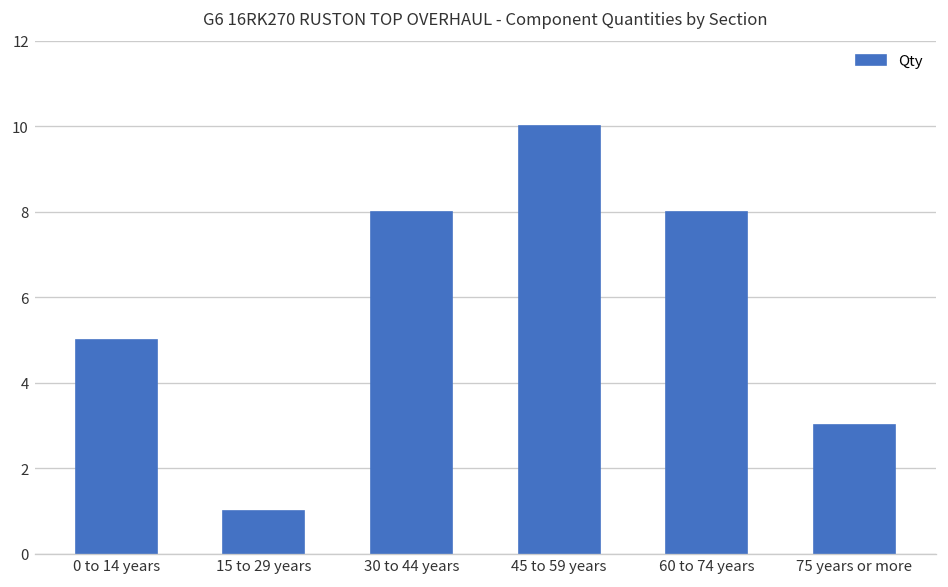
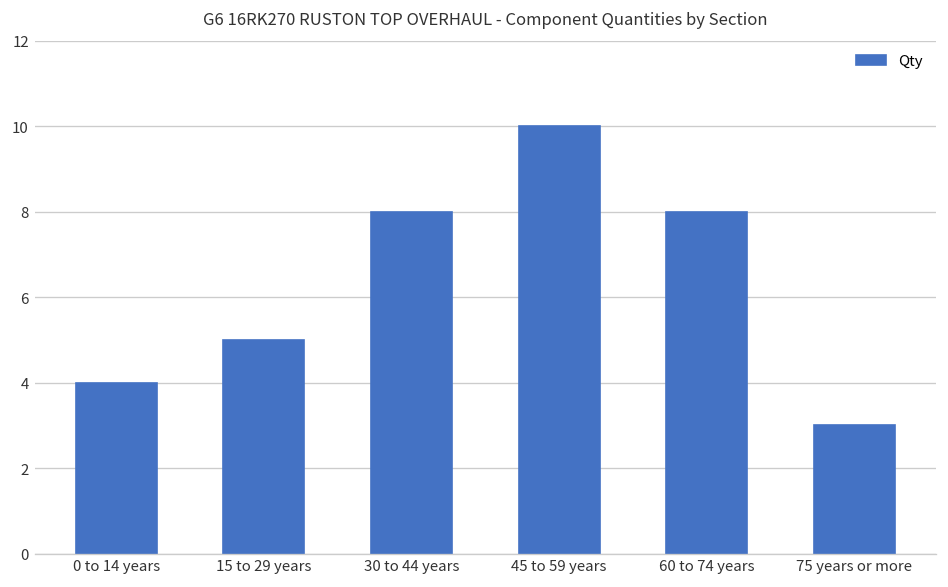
0 to 14 years: 5 -> 4
15 to 29 years: 1 -> 5
